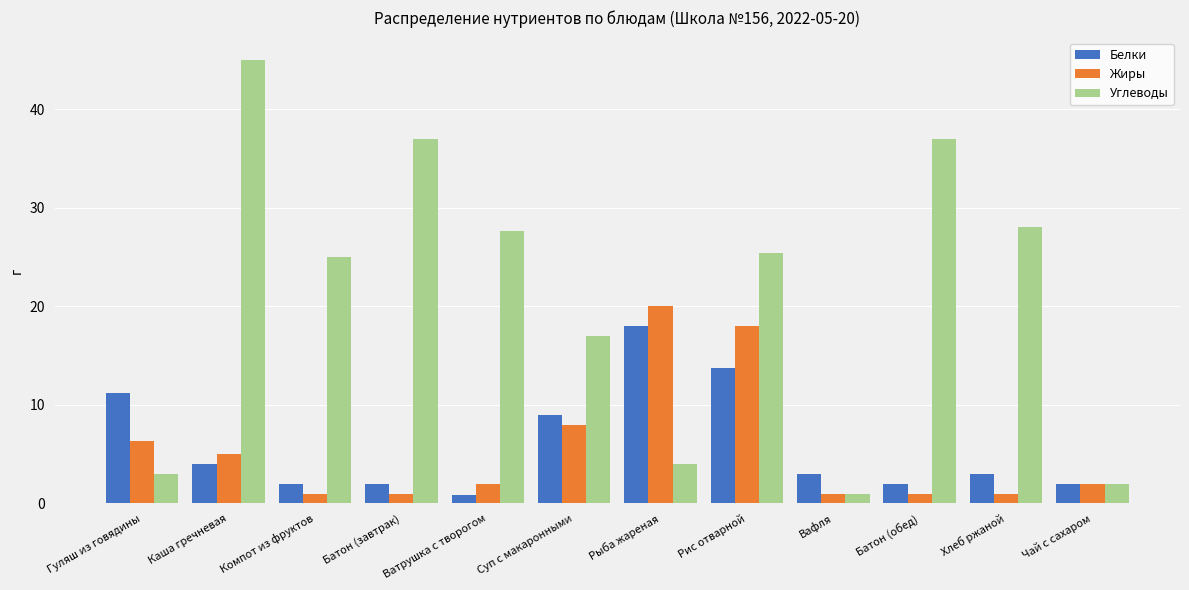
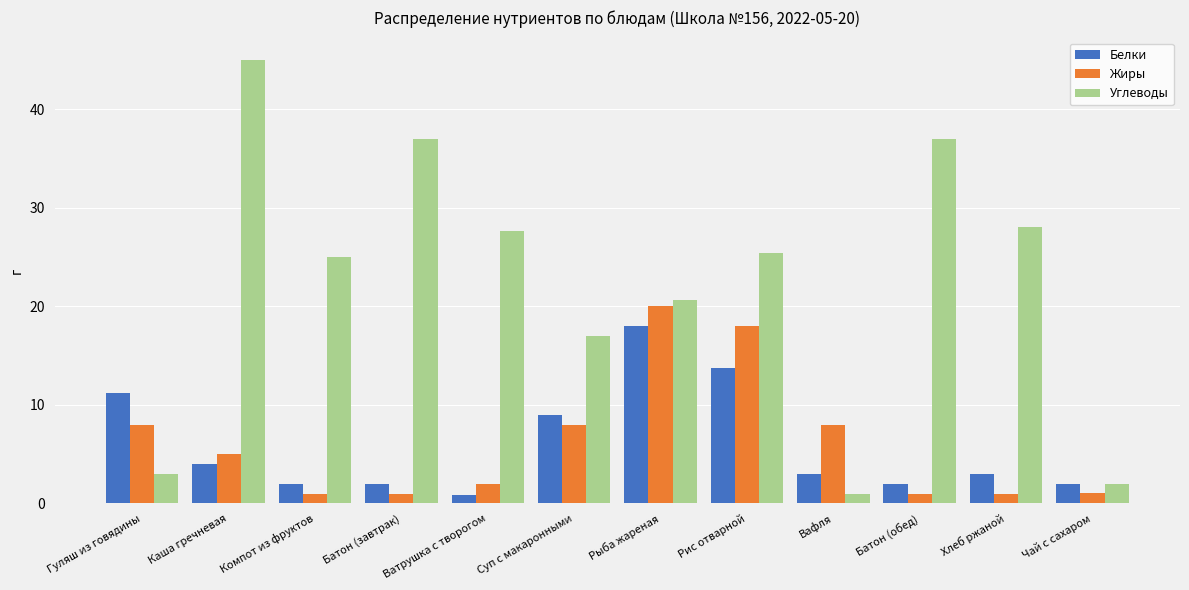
Жиры, Гуляш из говядины: 6 -> 8
Углеводы, Рыба жареная: 4 -> 21
Жиры, Вафля: 1 -> 8
Жиры, Чай с сахаром: 2 -> 1
